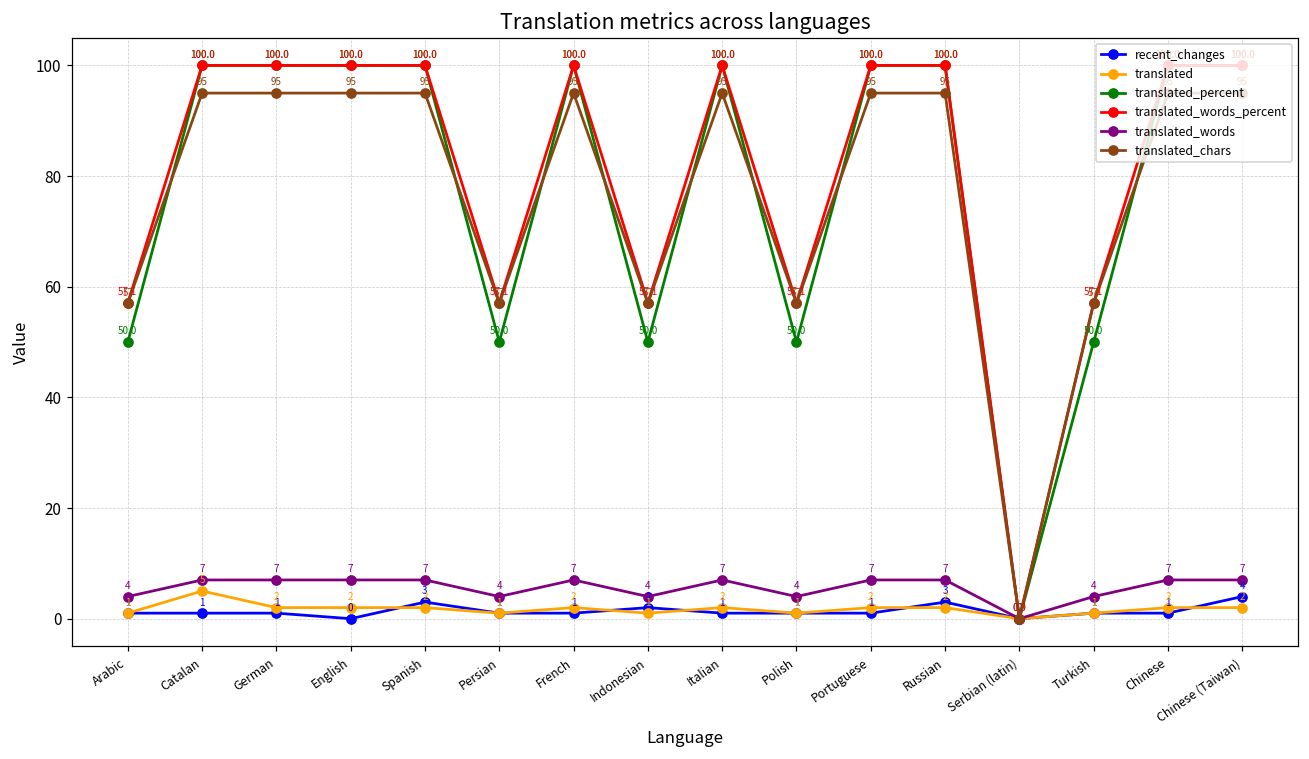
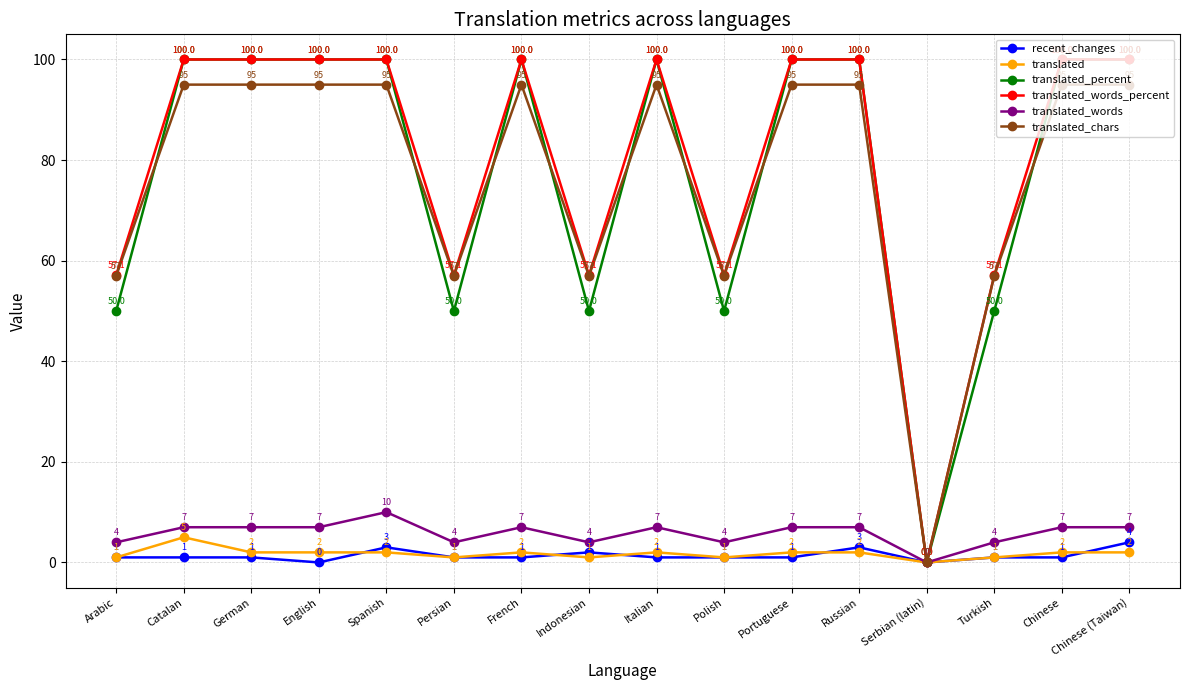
translated_words, Spanish: 7 -> 10
